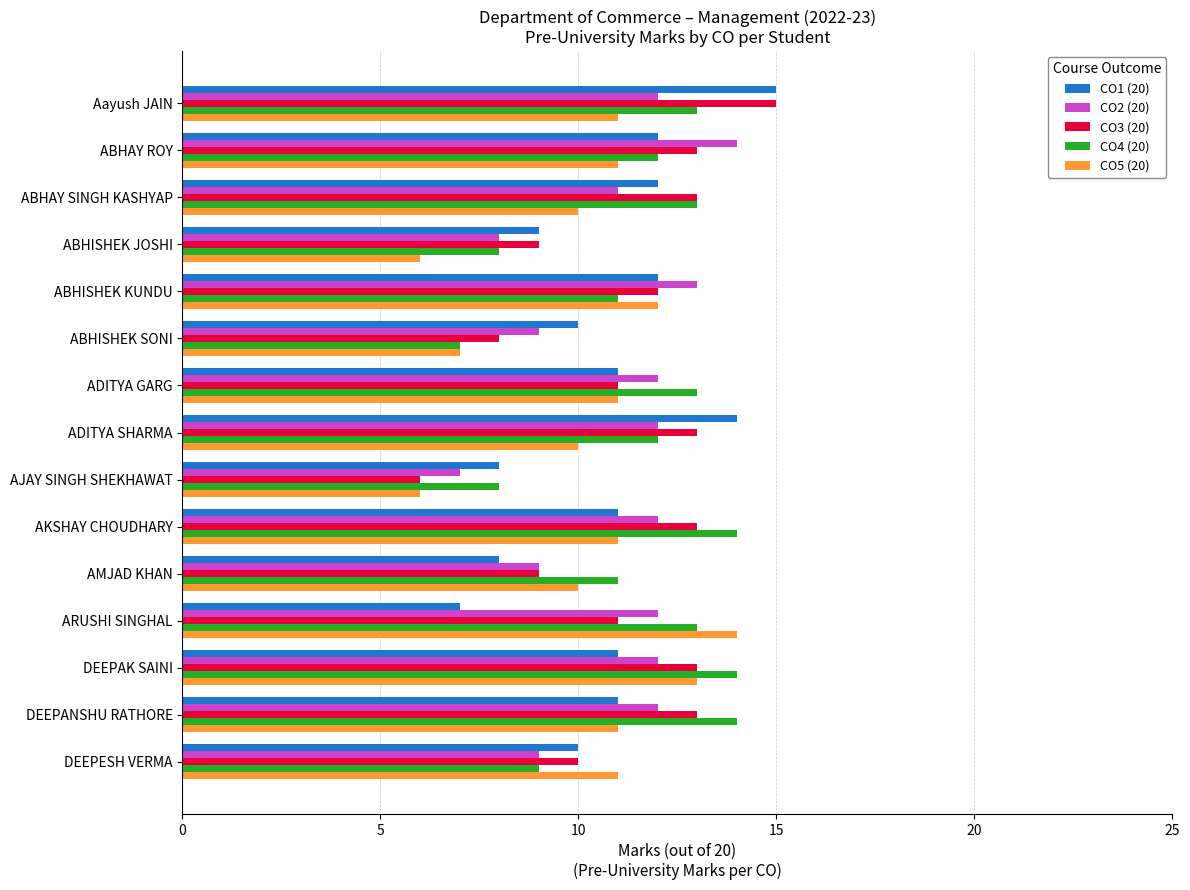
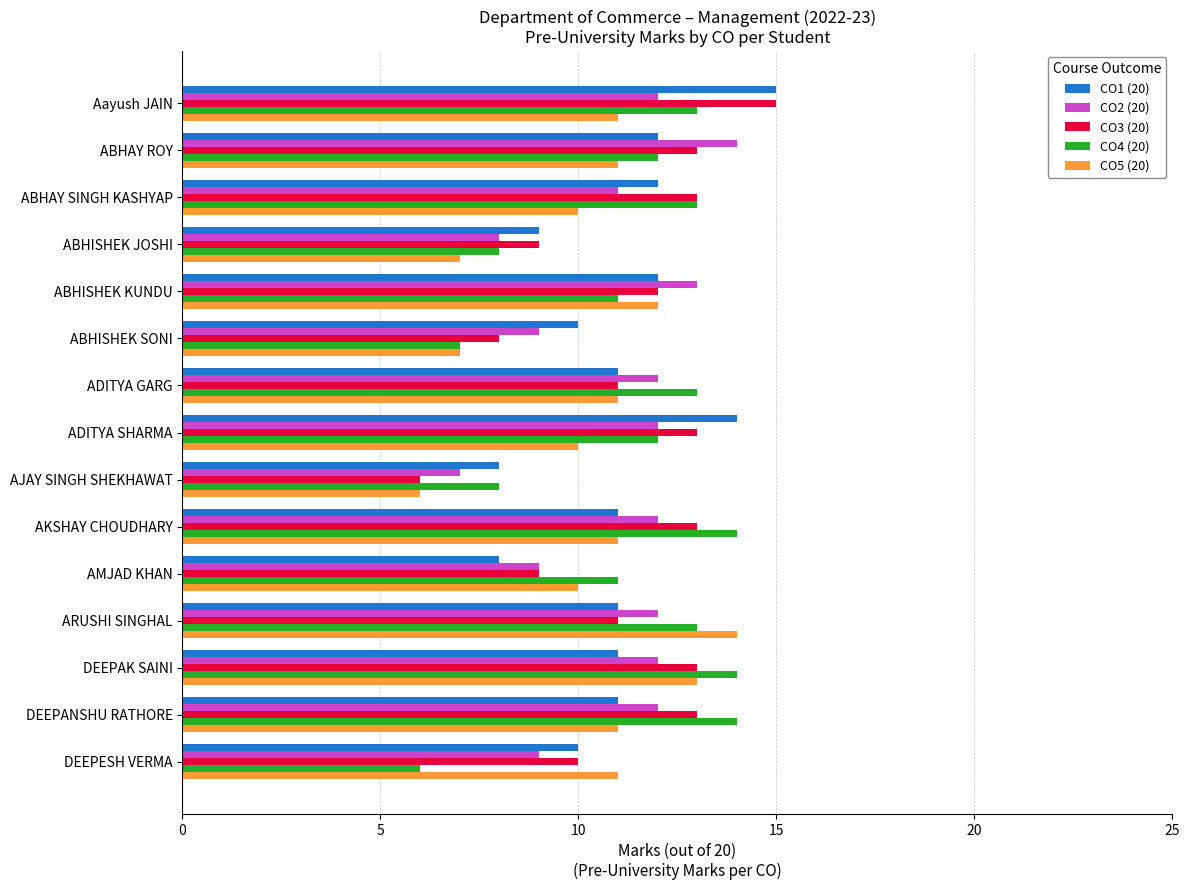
CO5 (20), ABHISHEK JOSHI: 6 -> 7
CO1 (20), ARUSHI SINGHAL: 7 -> 11
CO4 (20), DEEPESH VERMA: 9 -> 6
